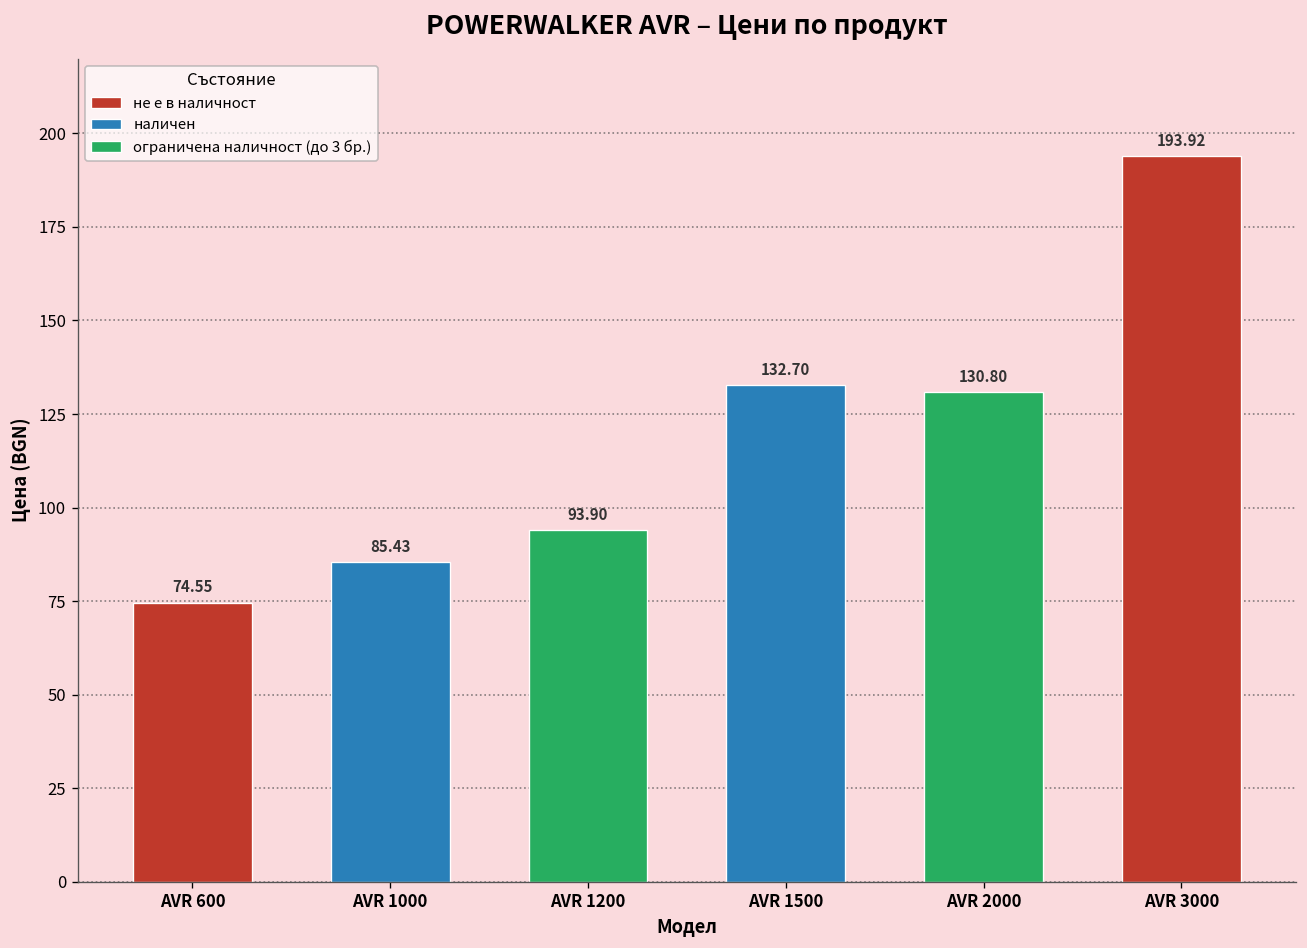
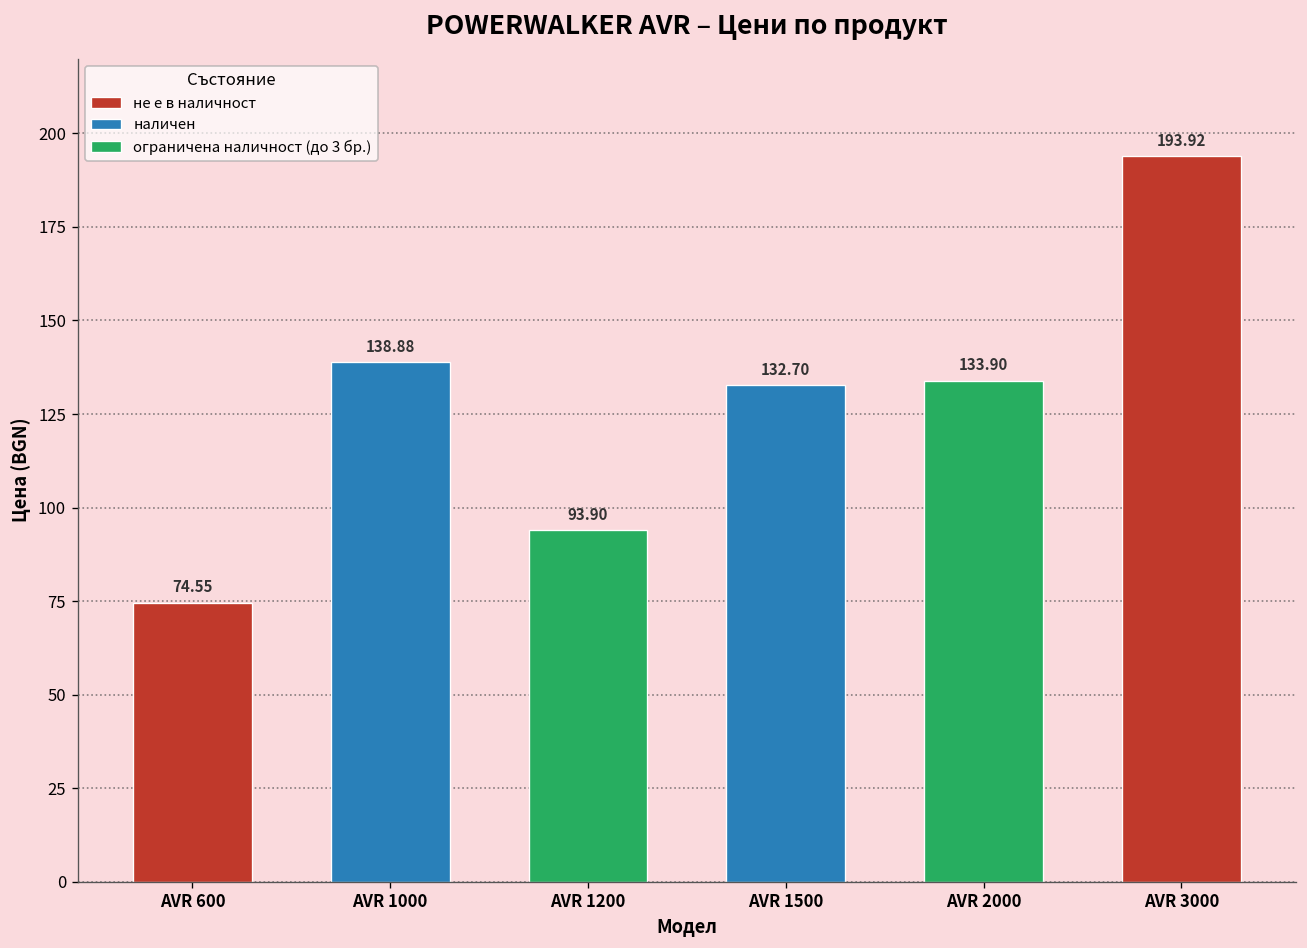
AVR 1000: 85.43 -> 138.88
AVR 2000: 130.80 -> 133.90
